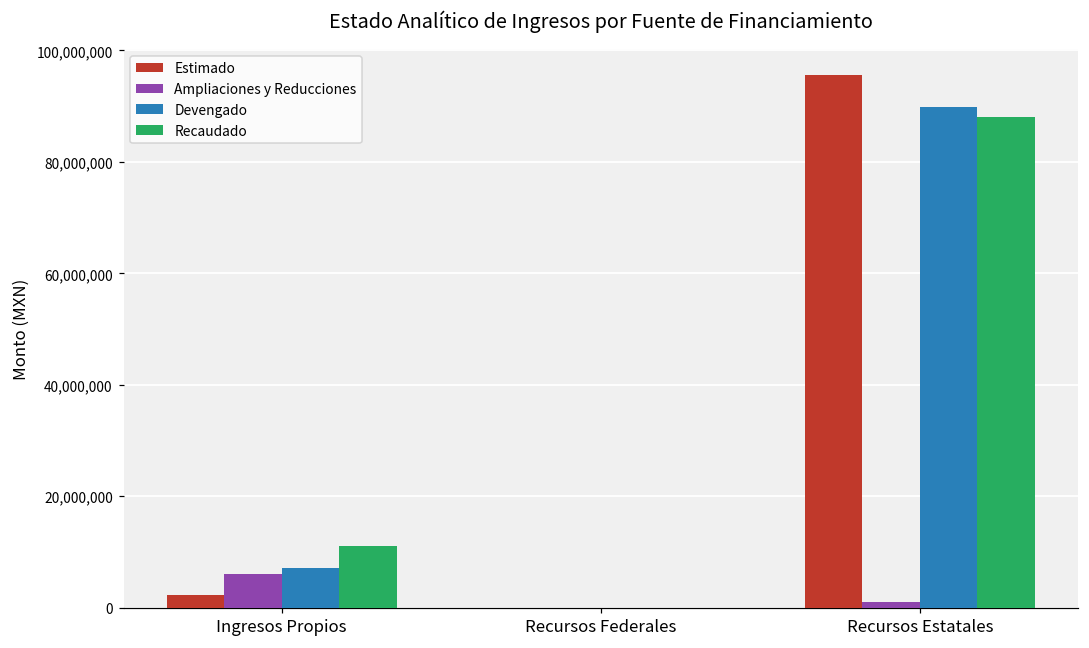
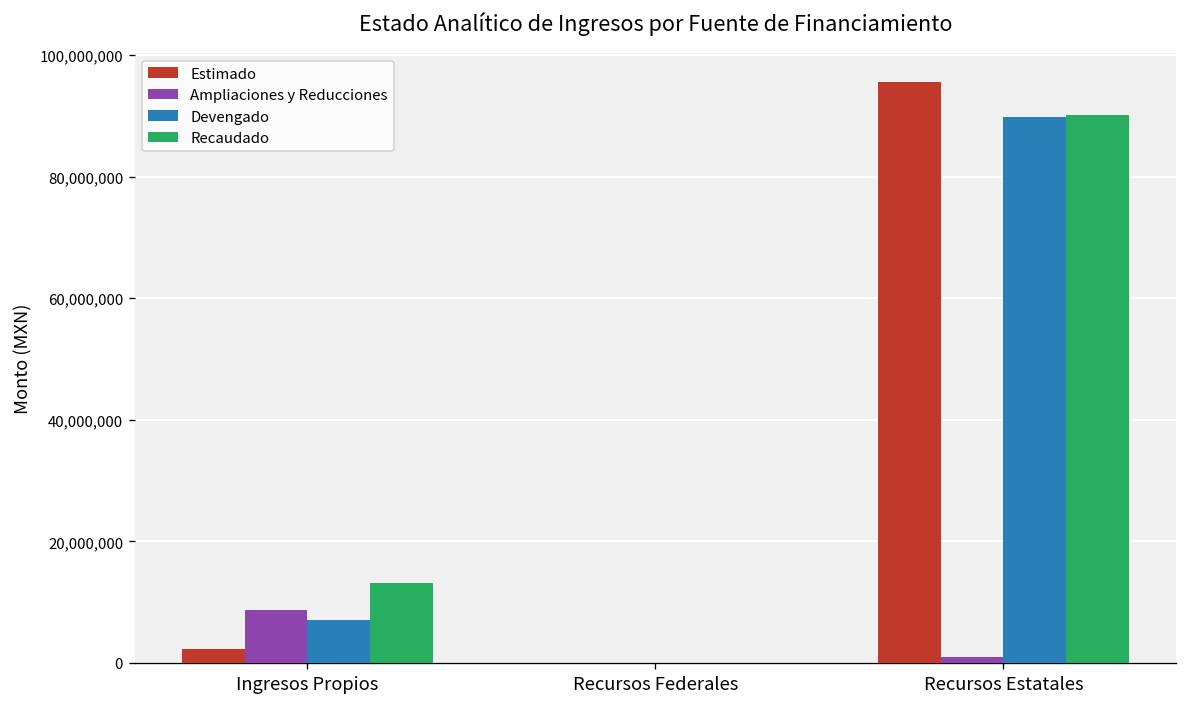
Ampliaciones y Reducciones, Ingresos Propios: 6,000,000 -> 9,000,000
Recaudado, Ingresos Propios: 11,000,000 -> 13,000,000
Recaudado, Recursos Estatales: 88,000,000 -> 90,000,000
